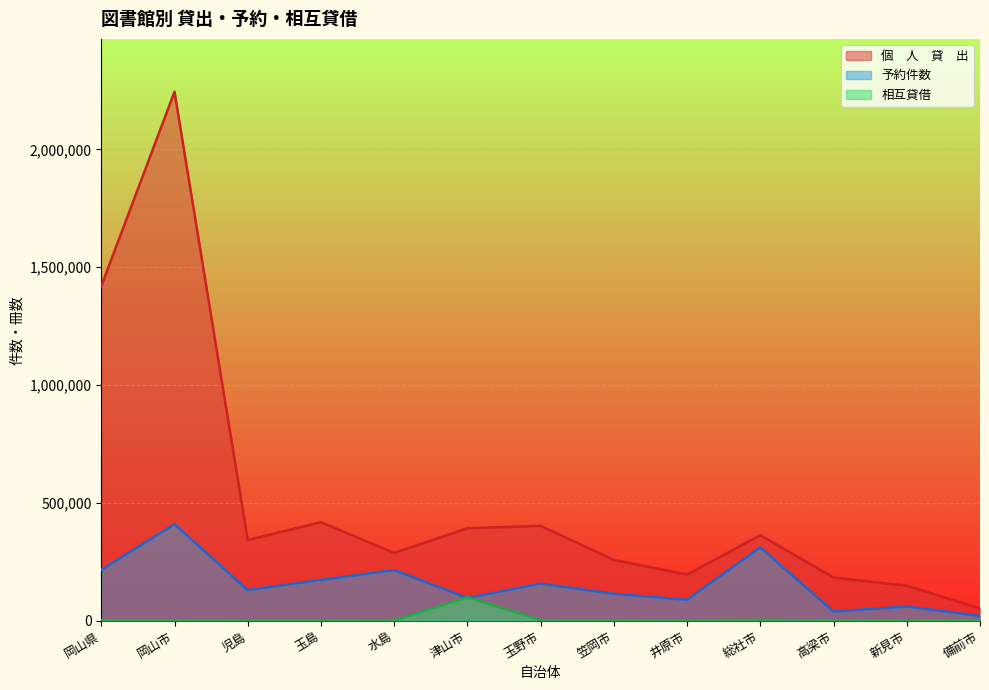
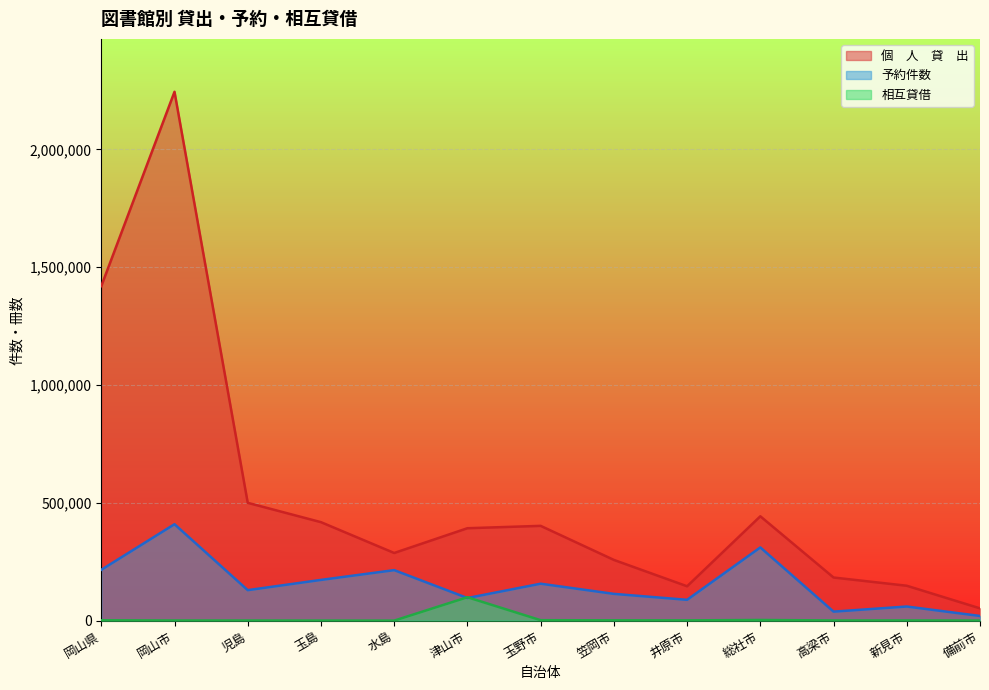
個 人 貸 出, 児島: 340,000 -> 500,000
個 人 貸 出, 井原市: 200,000 -> 150,000
個 人 貸 出, 総社市: 360,000 -> 440,000
